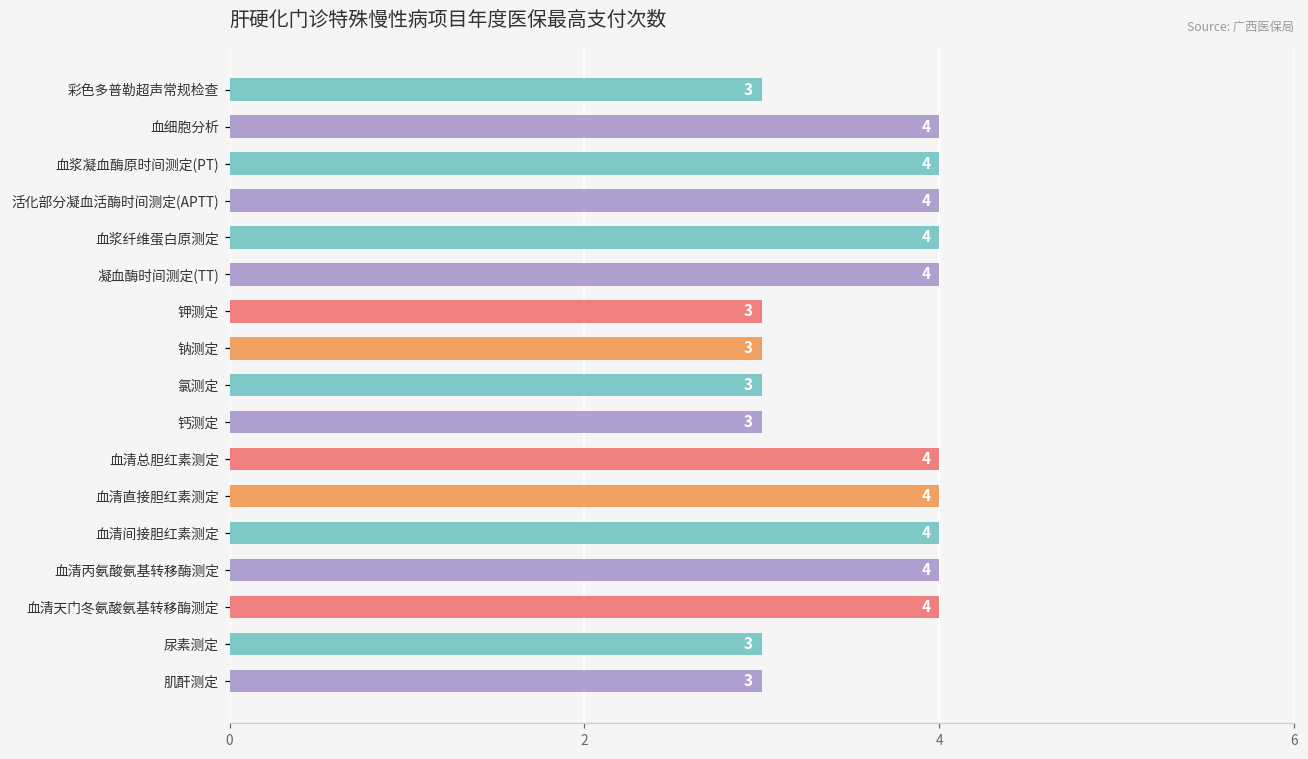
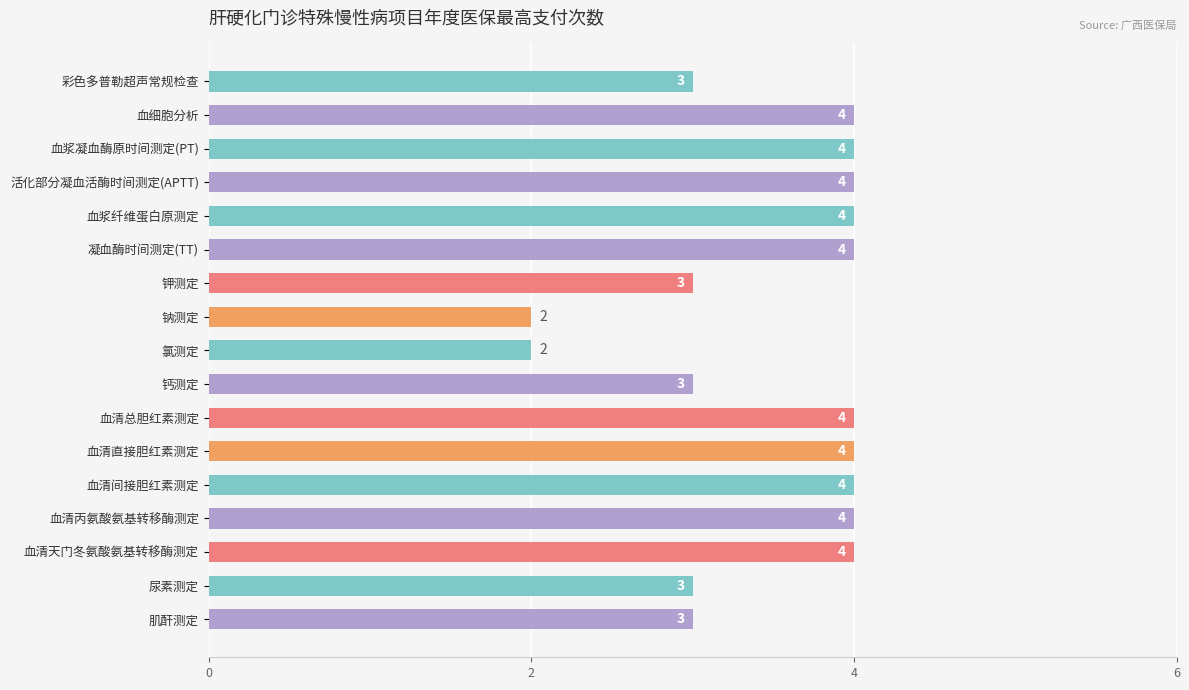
钠测定: 3 -> 2
氯测定: 3 -> 2
